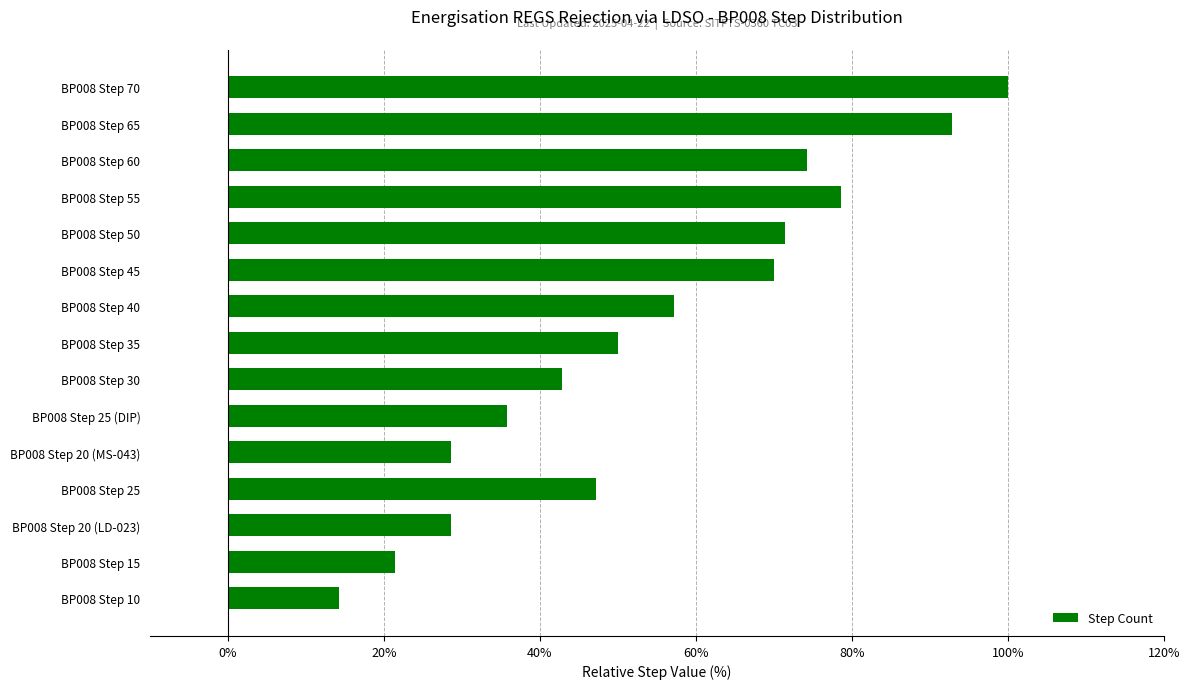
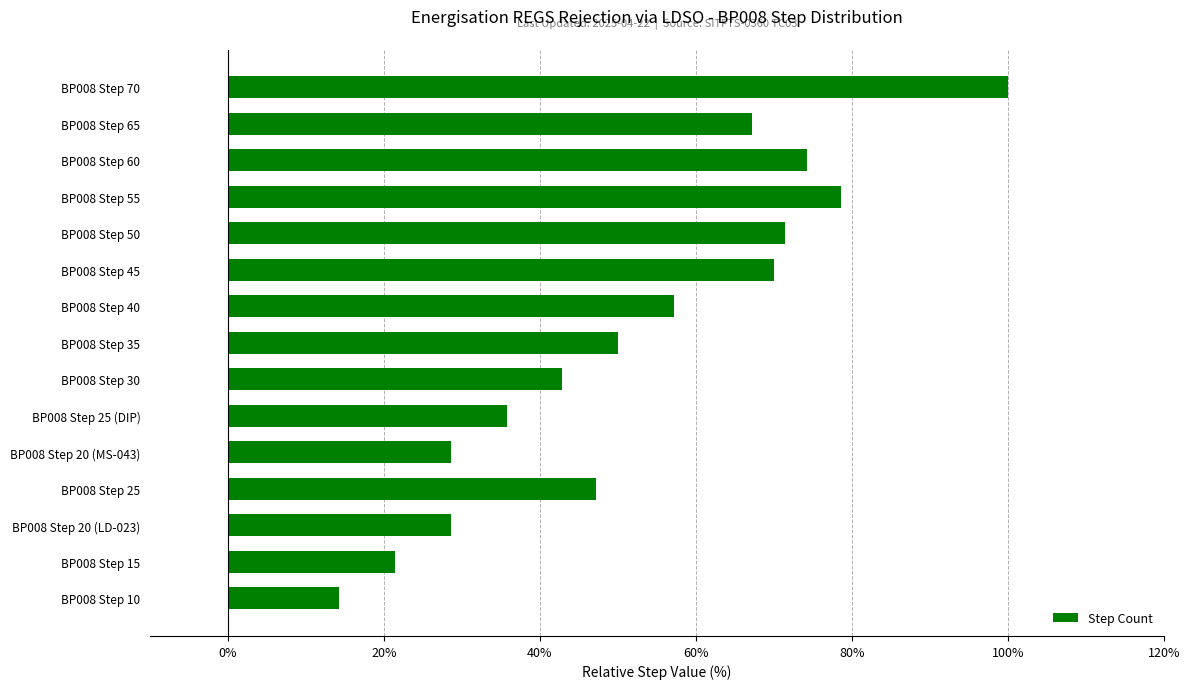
BP008 Step 65: 93% -> 67%
